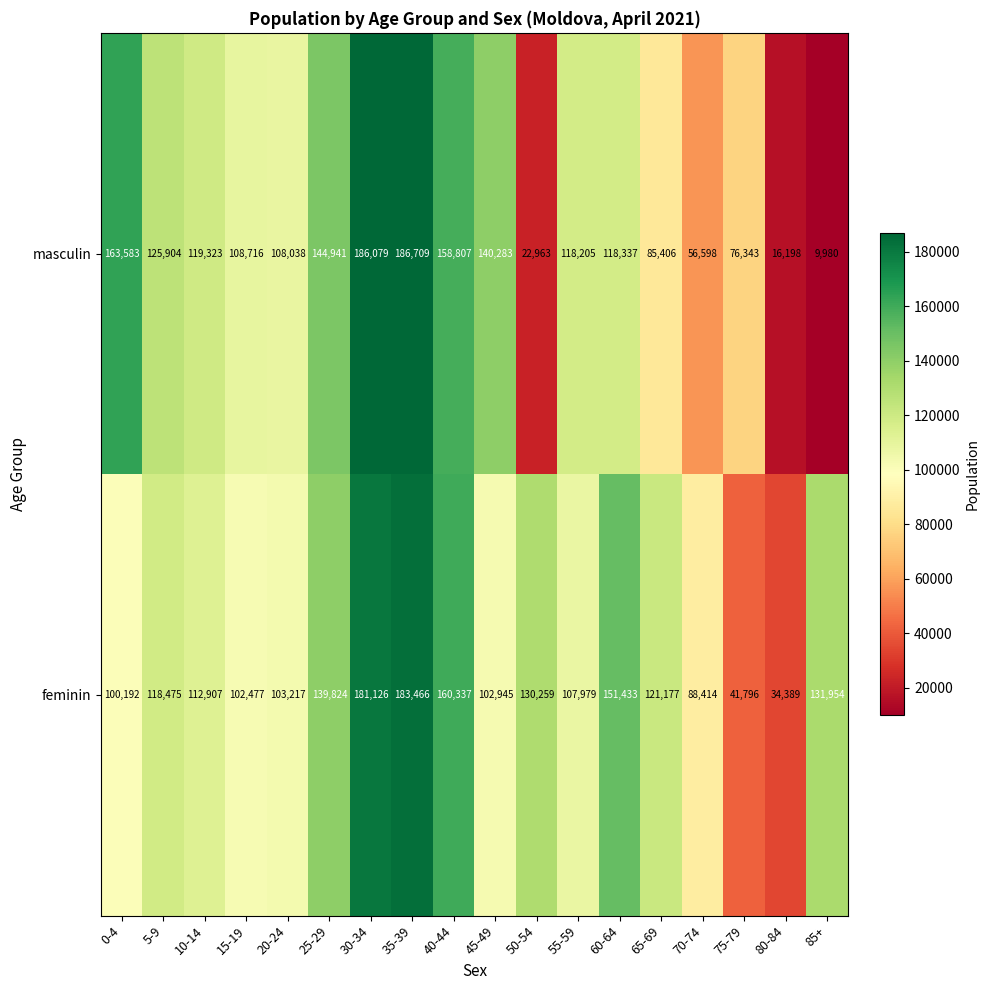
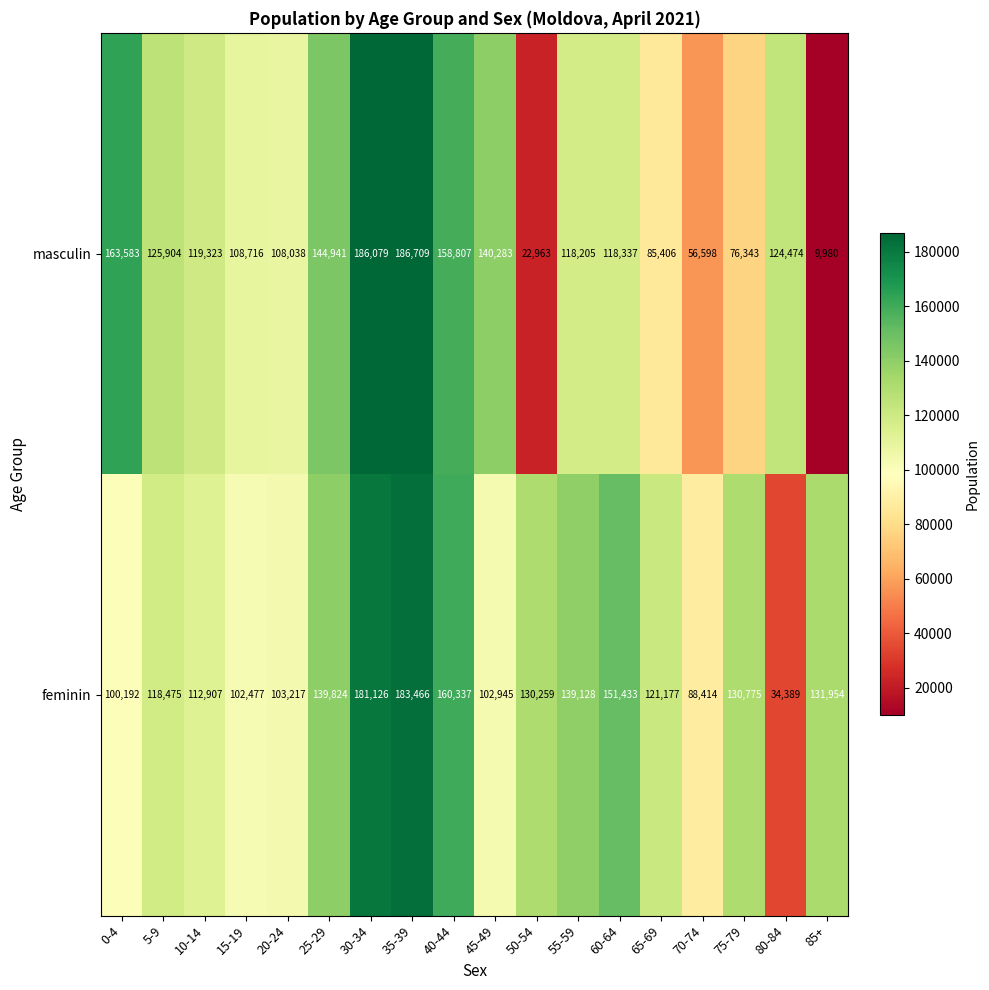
masculin, 80-84: 16,198 -> 124,474
feminin, 55-59: 107,979 -> 139,128
feminin, 75-79: 41,796 -> 130,775
